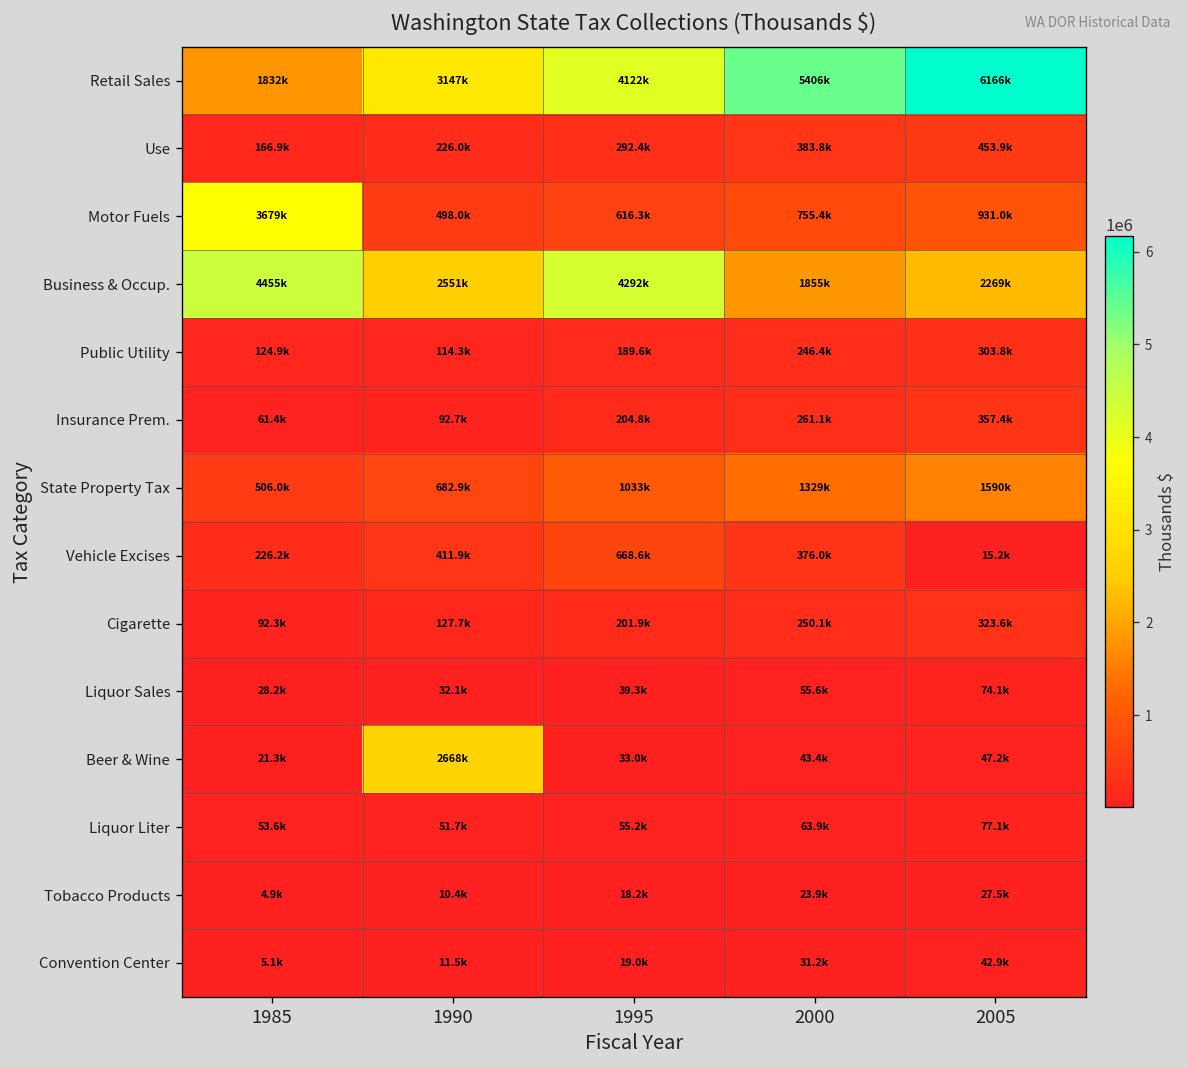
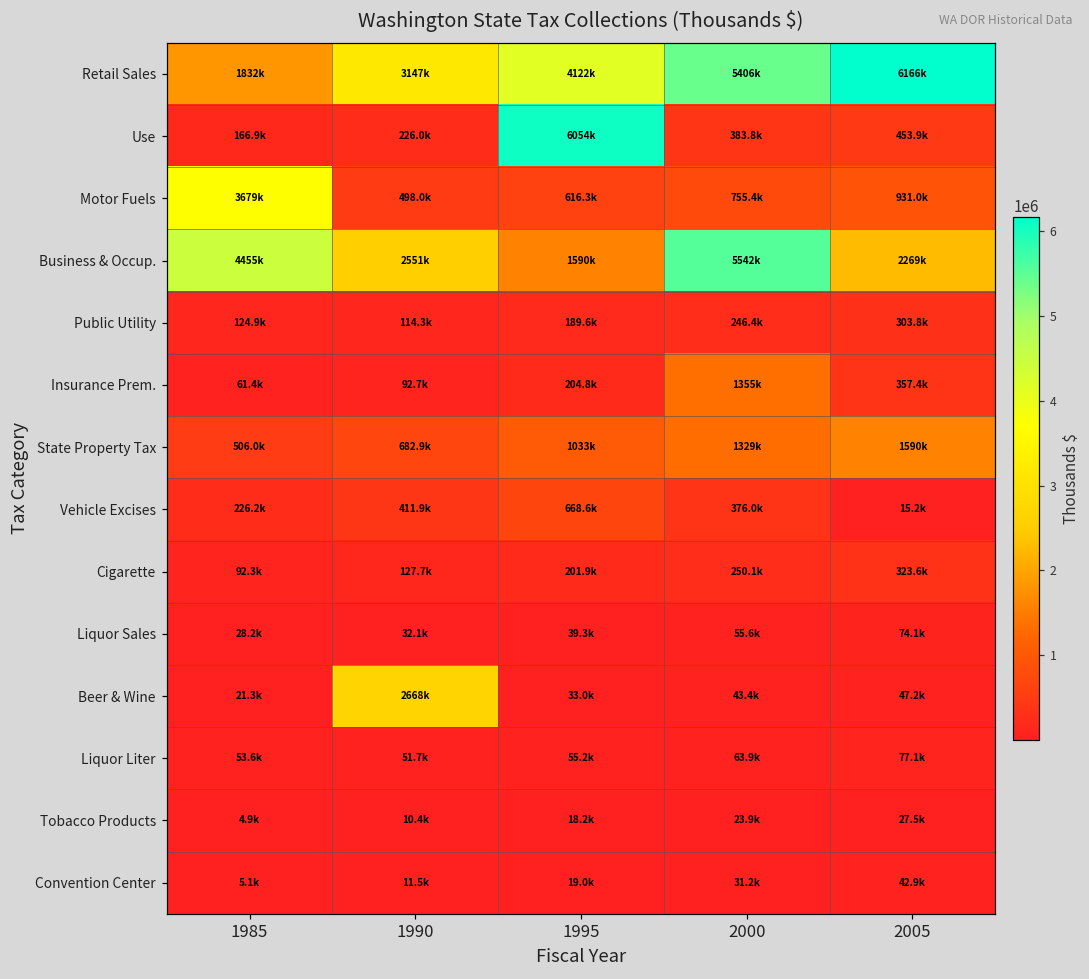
Use, 1995: 292.4k -> 6054k
Business & Occup., 1995: 4292k -> 1590k
Business & Occup., 2000: 1855k -> 5542k
Insurance Prem., 2000: 261.1k -> 1355k
